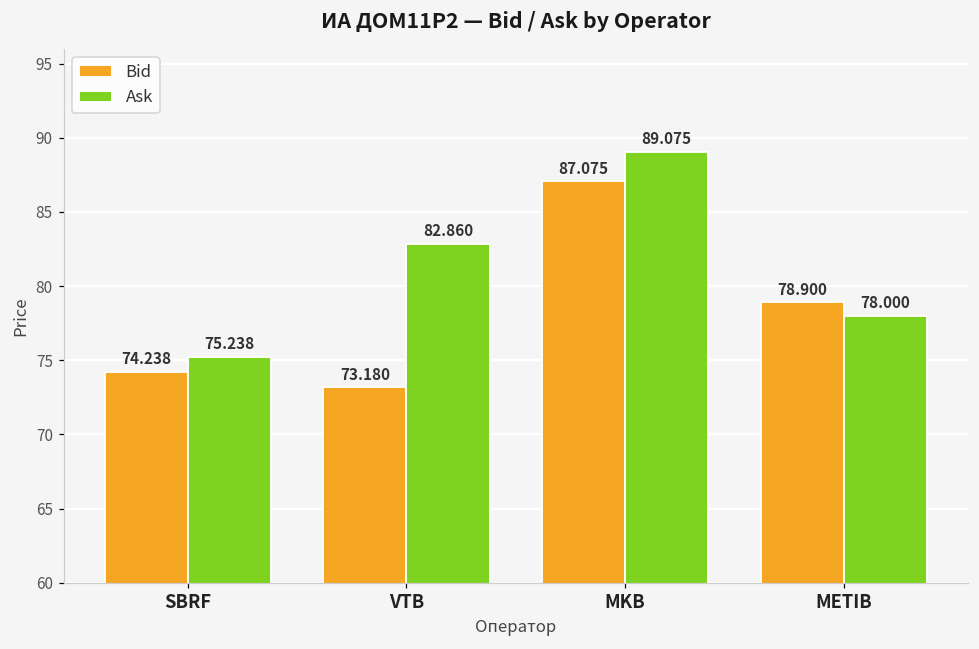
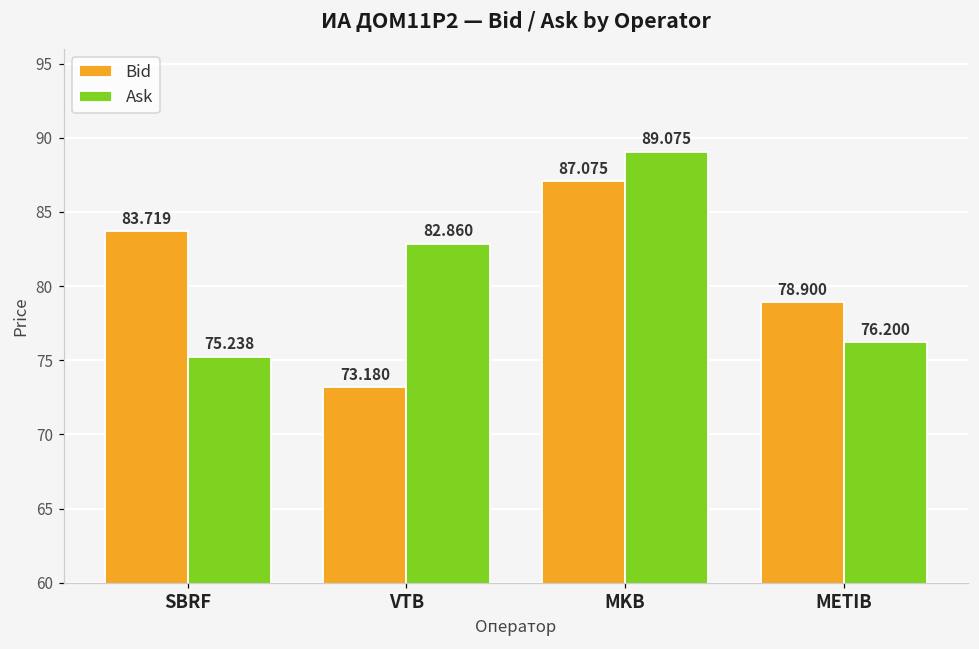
Bid, SBRF: 74.238 -> 83.719
Ask, METIB: 78.000 -> 76.200
